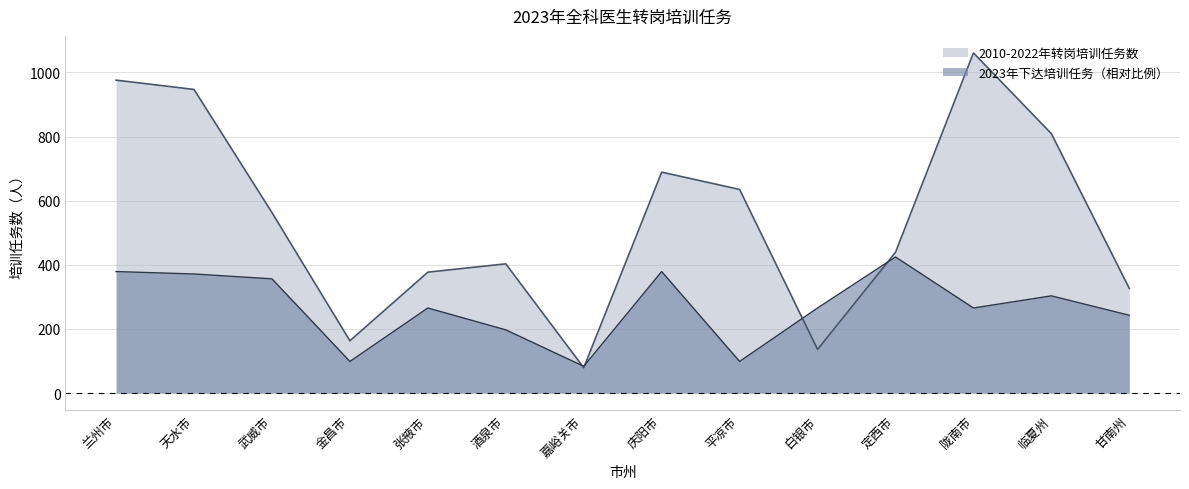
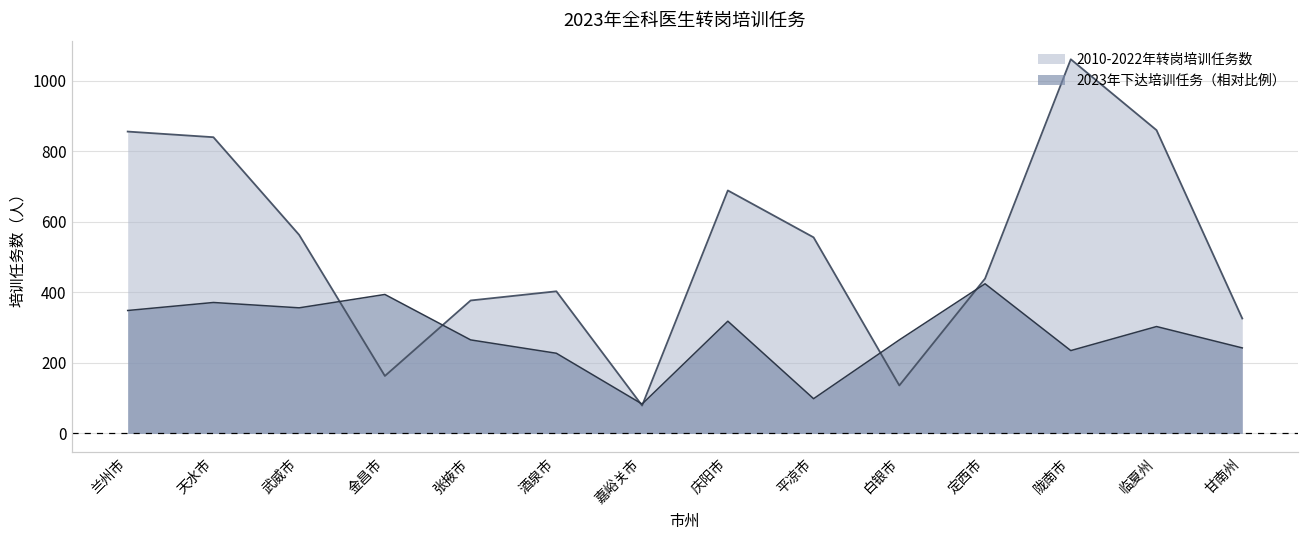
2010-2022年转岗培训任务数, 兰州市: 980 -> 860
2023年下达培训任务（相对比例）, 兰州市: 380 -> 350
2010-2022年转岗培训任务数, 天水市: 950 -> 840
2023年下达培训任务（相对比例）, 金昌市: 100 -> 390
2023年下达培训任务（相对比例）, 酒泉市: 200 -> 230
2023年下达培训任务（相对比例）, 庆阳市: 380 -> 320
2010-2022年转岗培训任务数, 平凉市: 640 -> 560
2023年下达培训任务（相对比例）, 陇南市: 270 -> 230
2010-2022年转岗培训任务数, 临夏州: 810 -> 860
